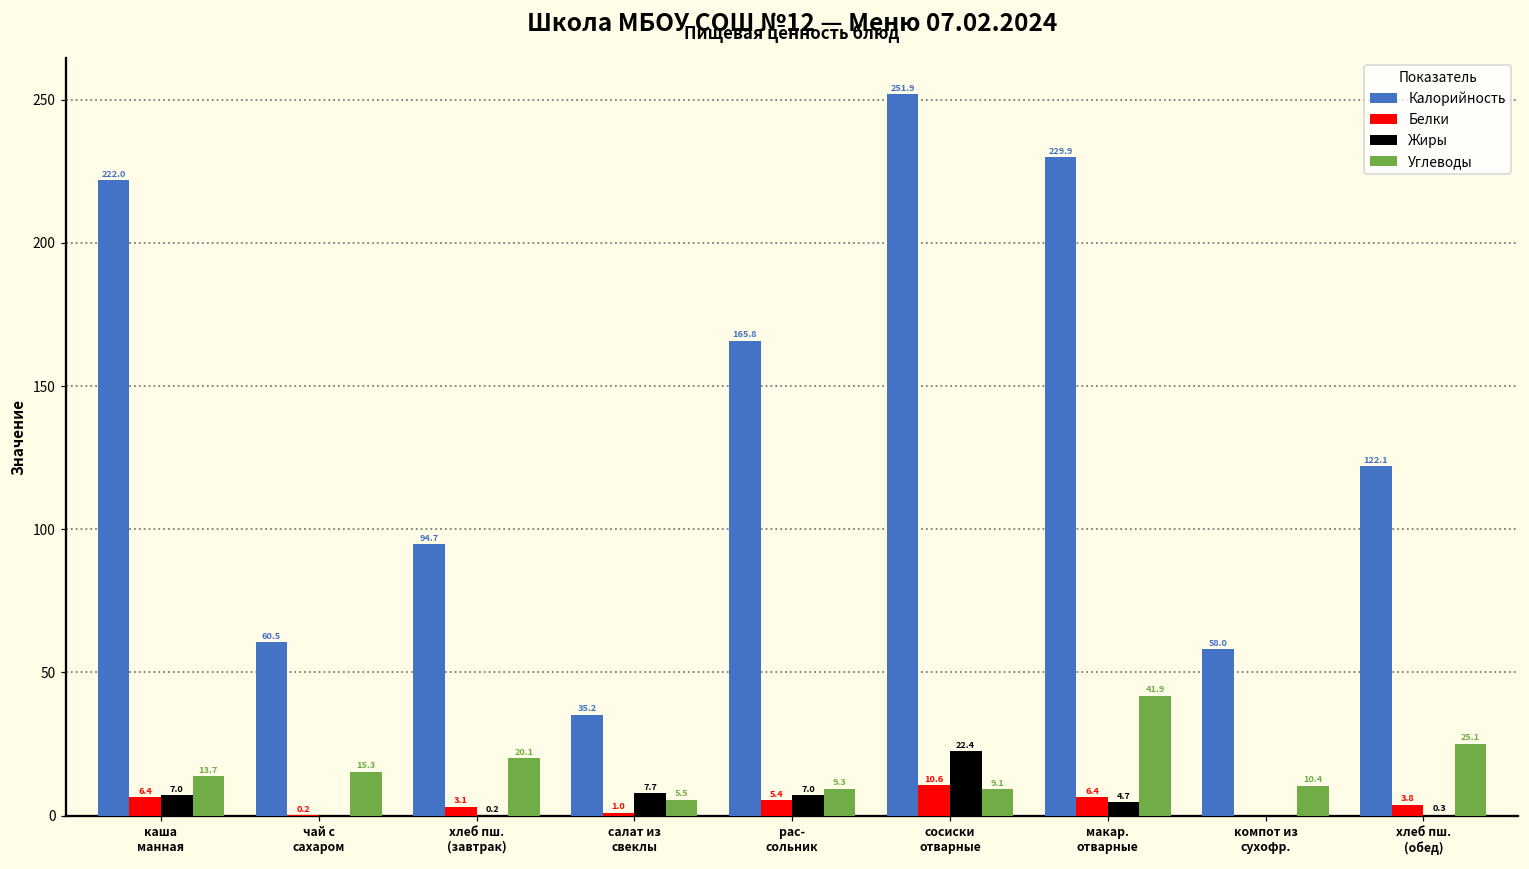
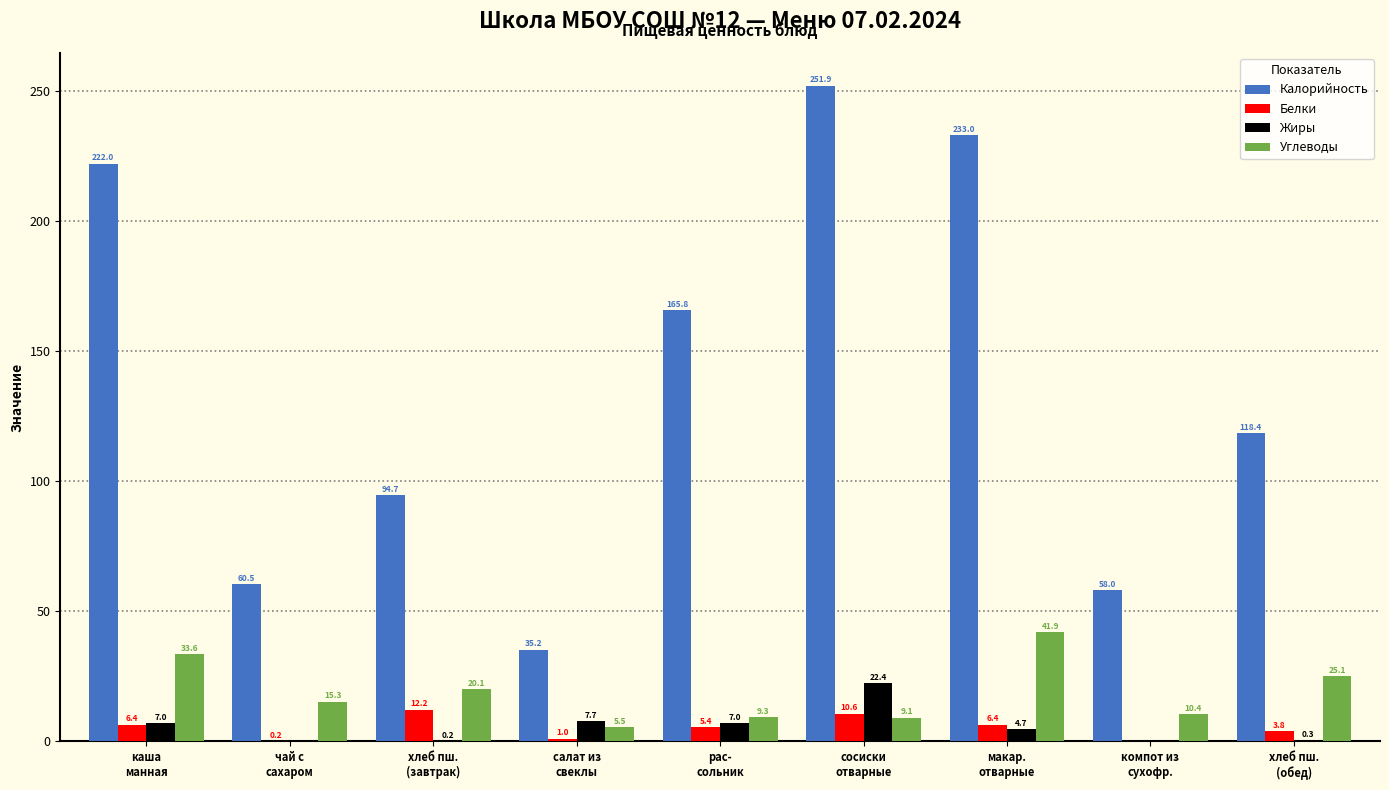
Углеводы, каша манная: 13.7 -> 33.6
Белки, хлеб пш. (завтрак): 3.1 -> 12.2
Калорийность, макар. отварные: 229.9 -> 233.0
Калорийность, хлеб пш. (обед): 122.1 -> 118.4
